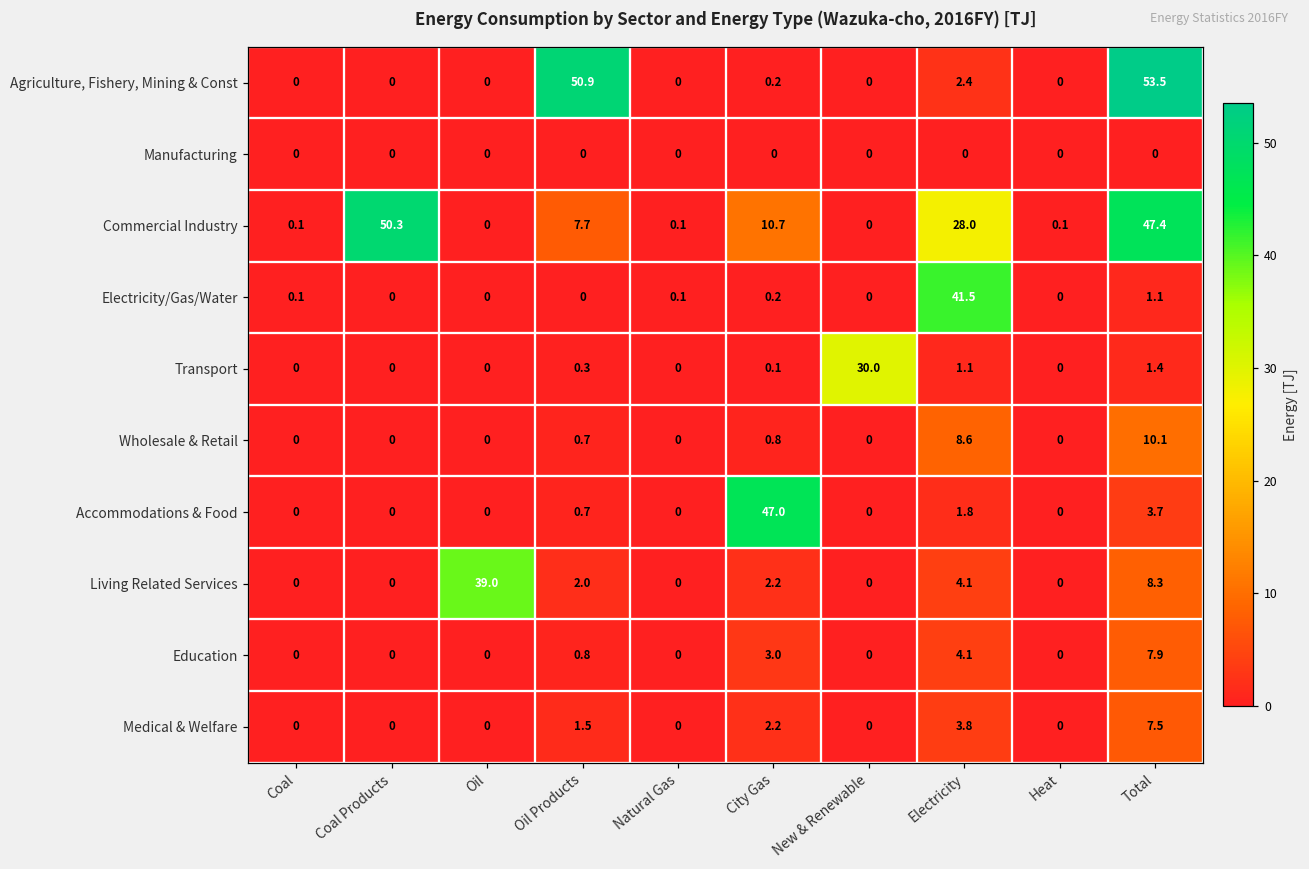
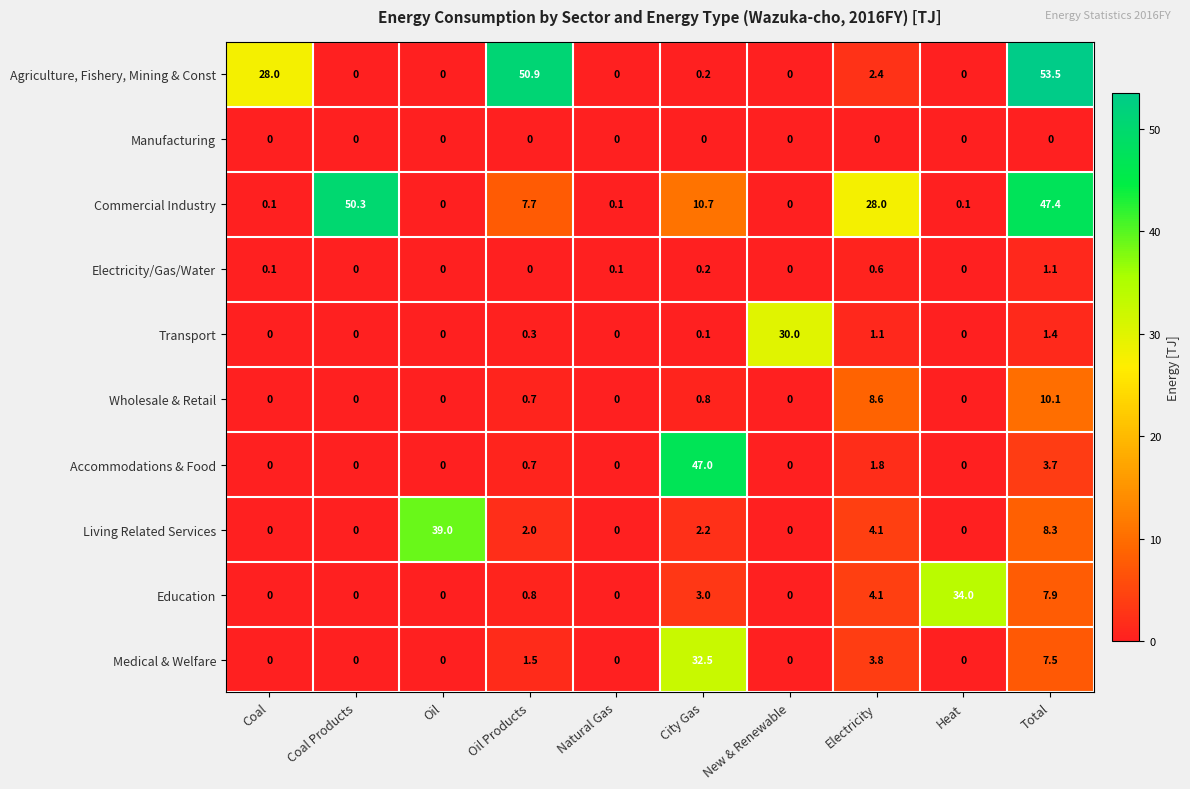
Agriculture, Fishery, Mining & Const, Coal: 0 -> 28.0
Electricity/Gas/Water, Electricity: 41.5 -> 0.6
Education, Heat: 0 -> 34.0
Medical & Welfare, City Gas: 2.2 -> 32.5
